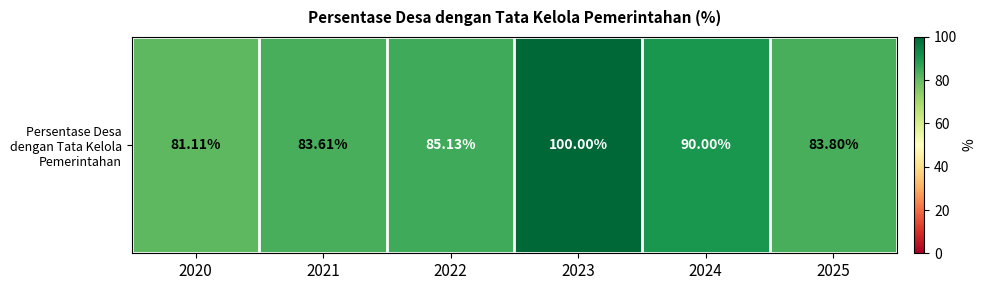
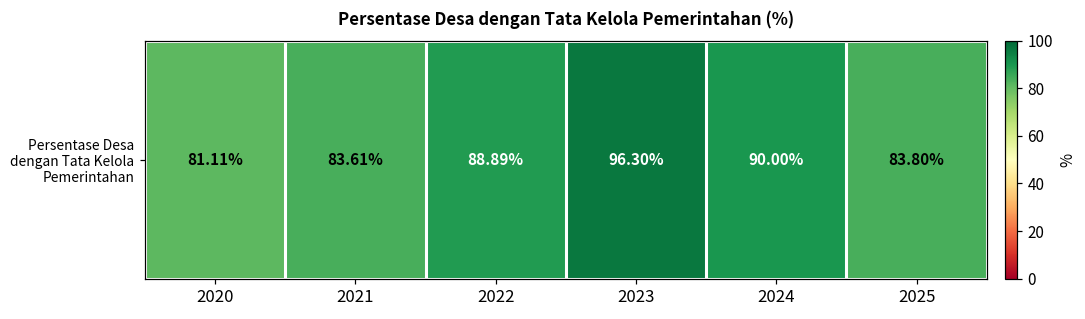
Persentase Desa dengan Tata Kelola Pemerintahan, 2022: 85.13% -> 88.89%
Persentase Desa dengan Tata Kelola Pemerintahan, 2023: 100.00% -> 96.30%
